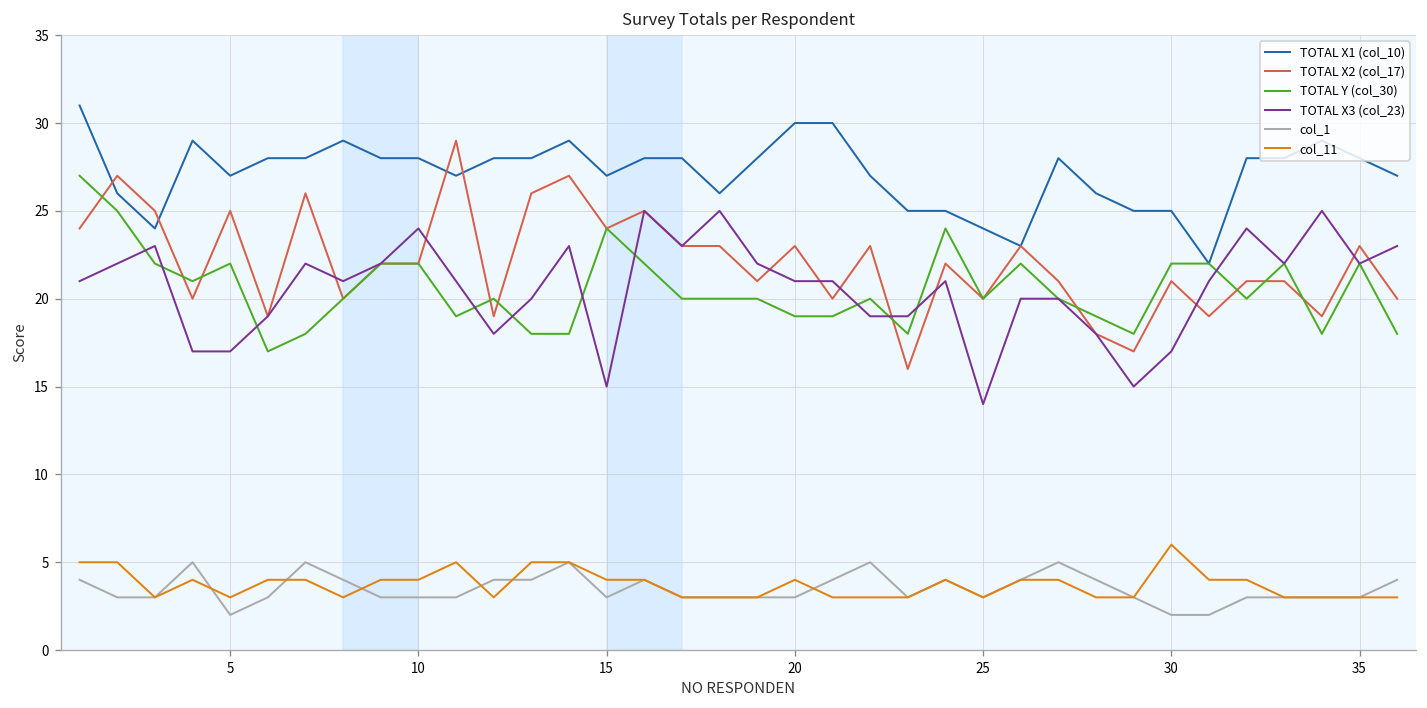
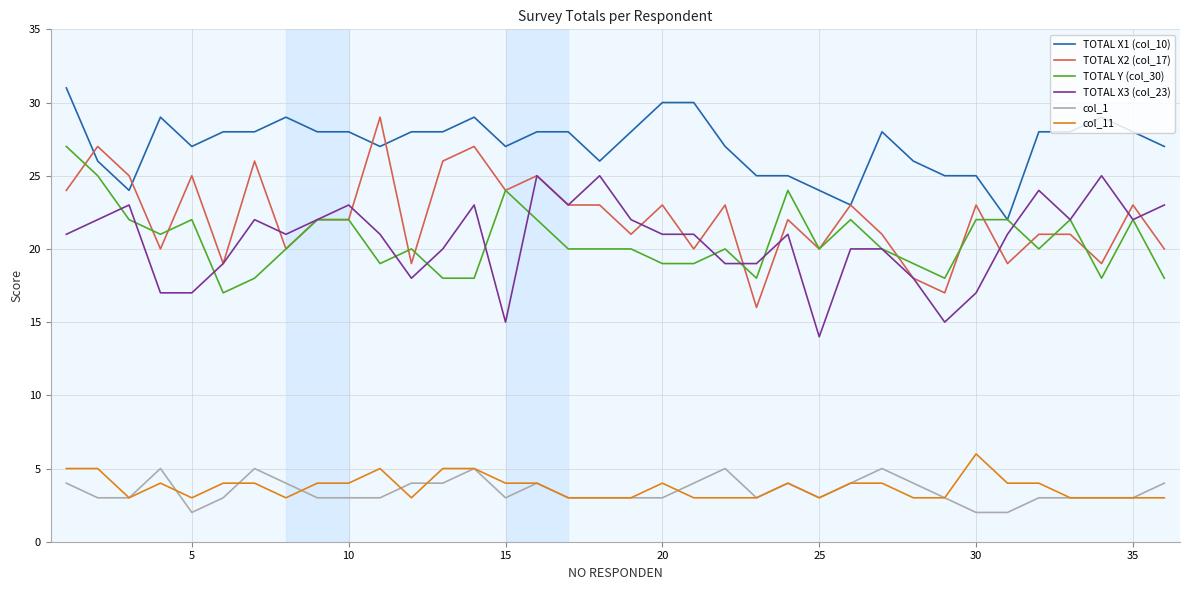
TOTAL X3 (col_23), 10: 24 -> 23
TOTAL X2 (col_17), 30: 21 -> 23
